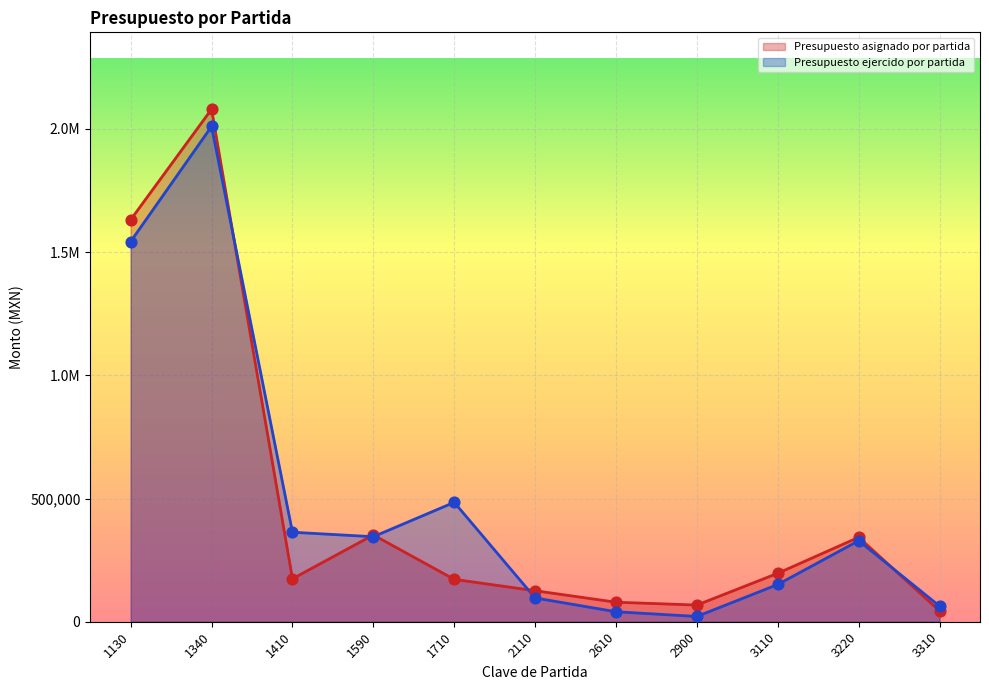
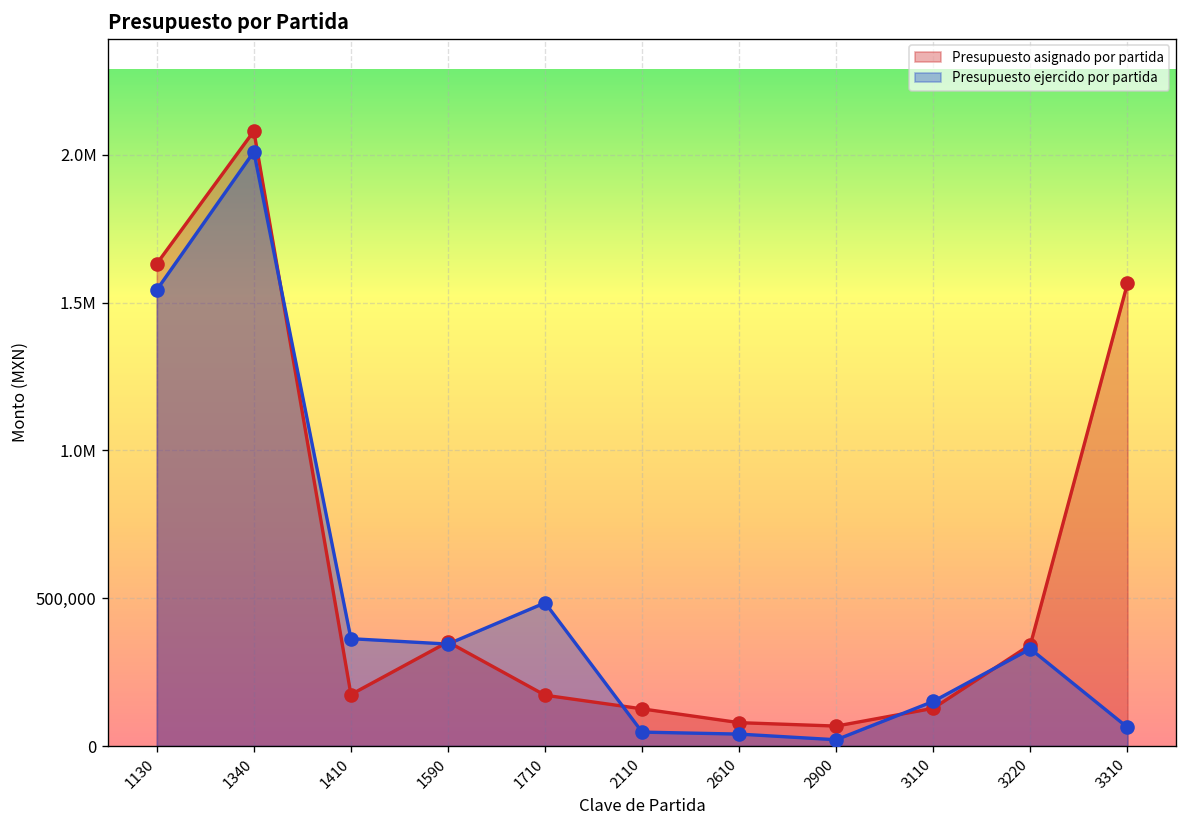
Presupuesto ejercido por partida, 2110: 100,000 -> 50,000
Presupuesto asignado por partida, 3110: 200,000 -> 130,000
Presupuesto asignado por partida, 3310: 40,000 -> 1,560,000
